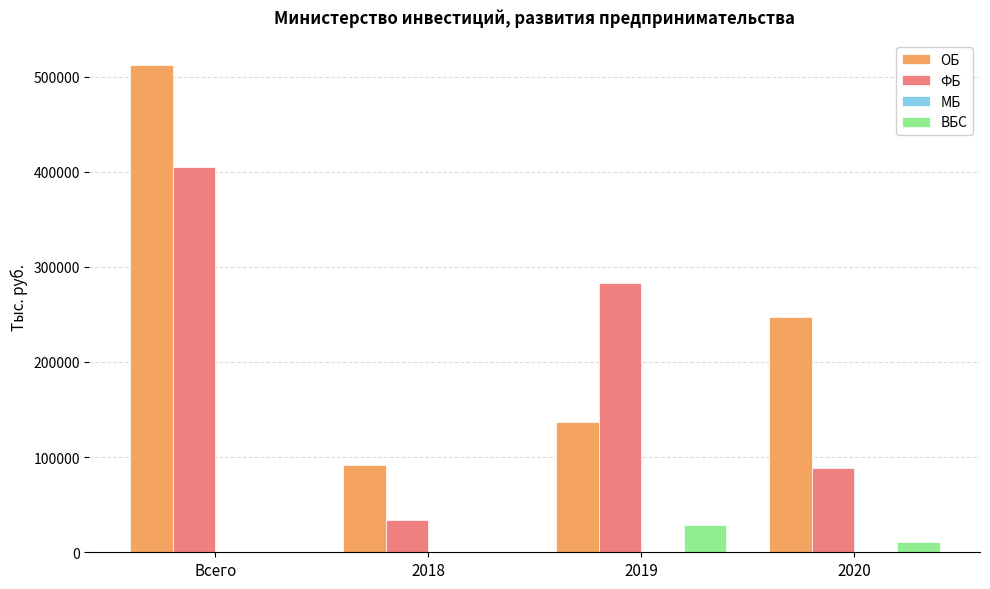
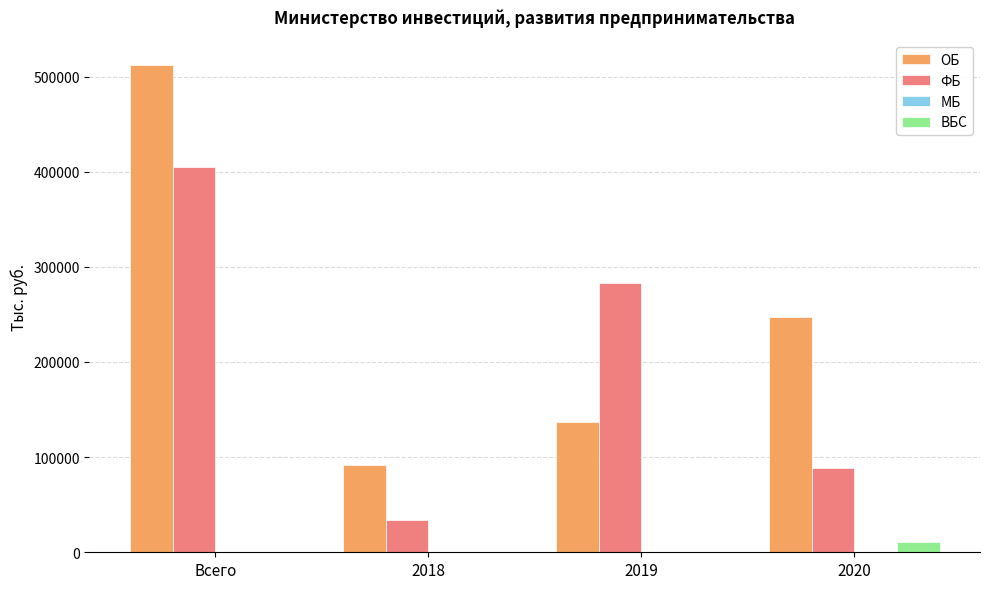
ВБС, 2019: 30000 -> 0
